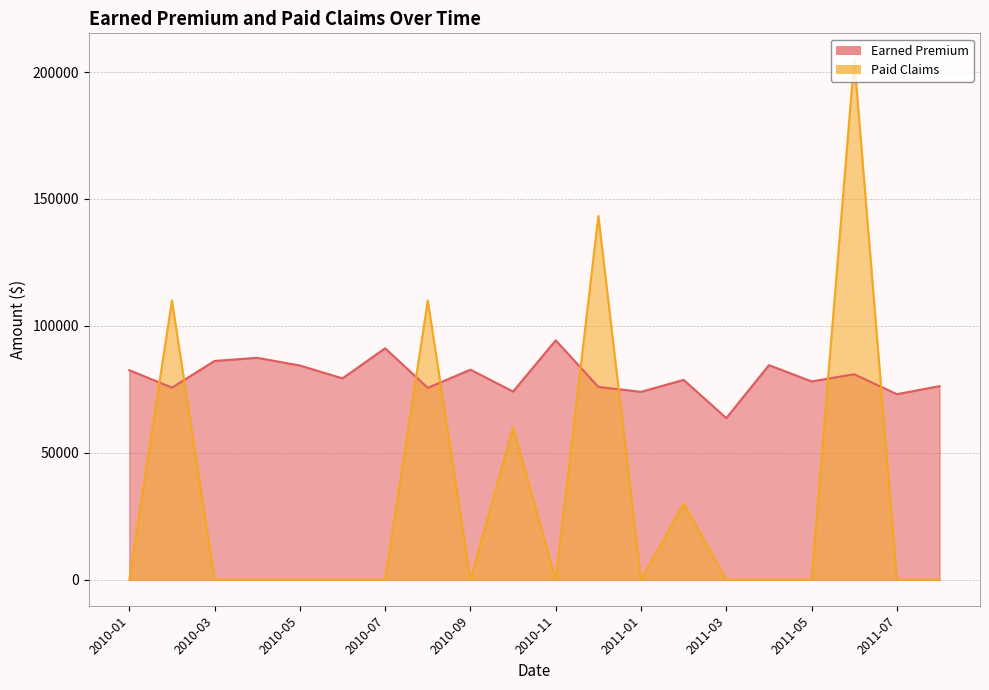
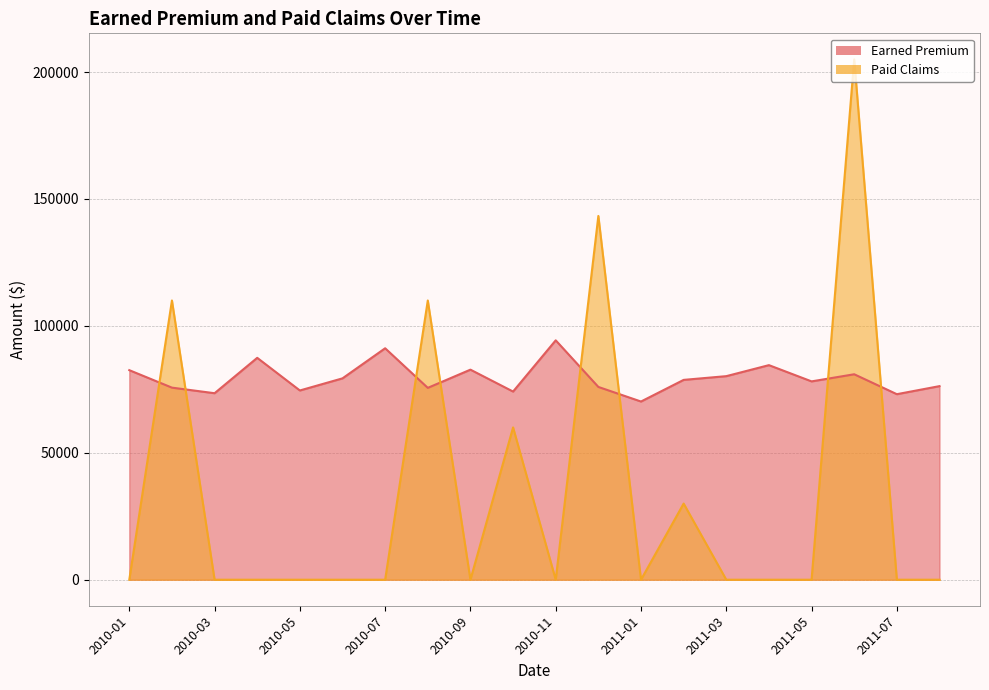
Earned Premium, 2010-03: 86000 -> 73000
Earned Premium, 2010-05: 84000 -> 75000
Earned Premium, 2011-01: 74000 -> 70000
Earned Premium, 2011-03: 64000 -> 80000
